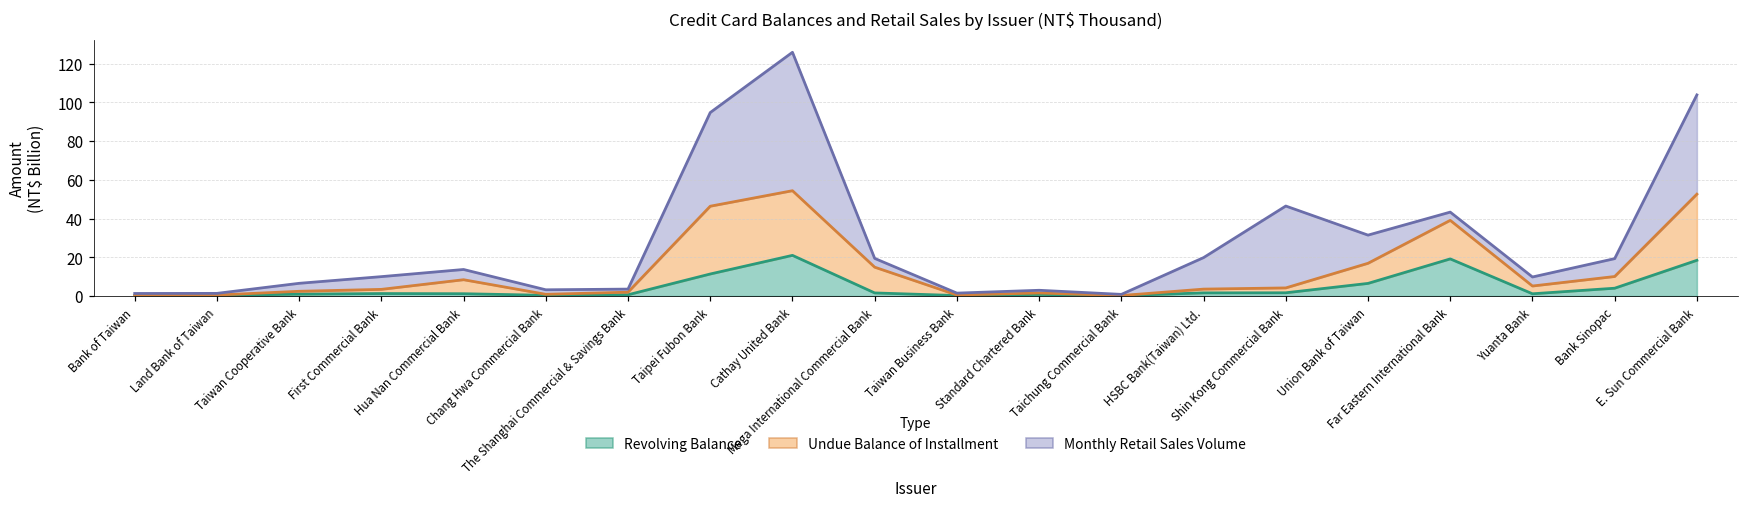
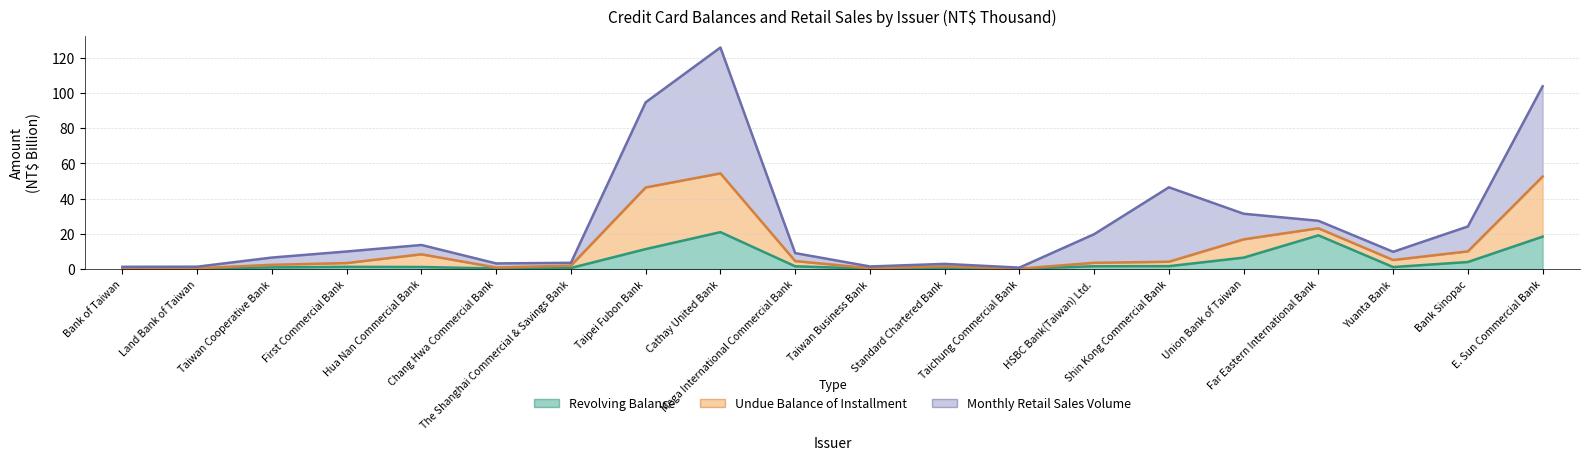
Undue Balance of Installment, Mega International Commercial Bank: 13 -> 3
Undue Balance of Installment, Far Eastern International Bank: 20 -> 4
Monthly Retail Sales Volume, Bank Sinopac: 9 -> 14
